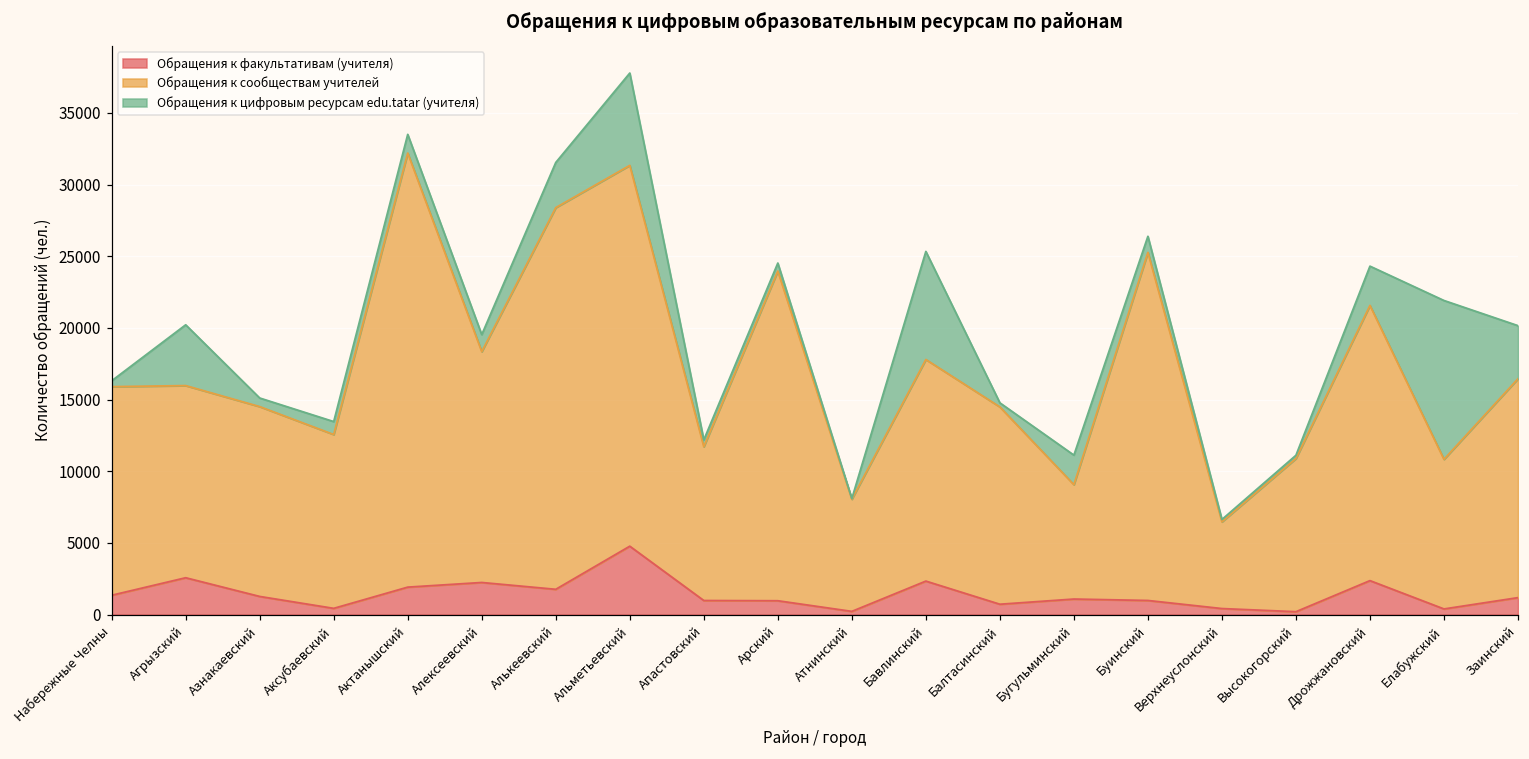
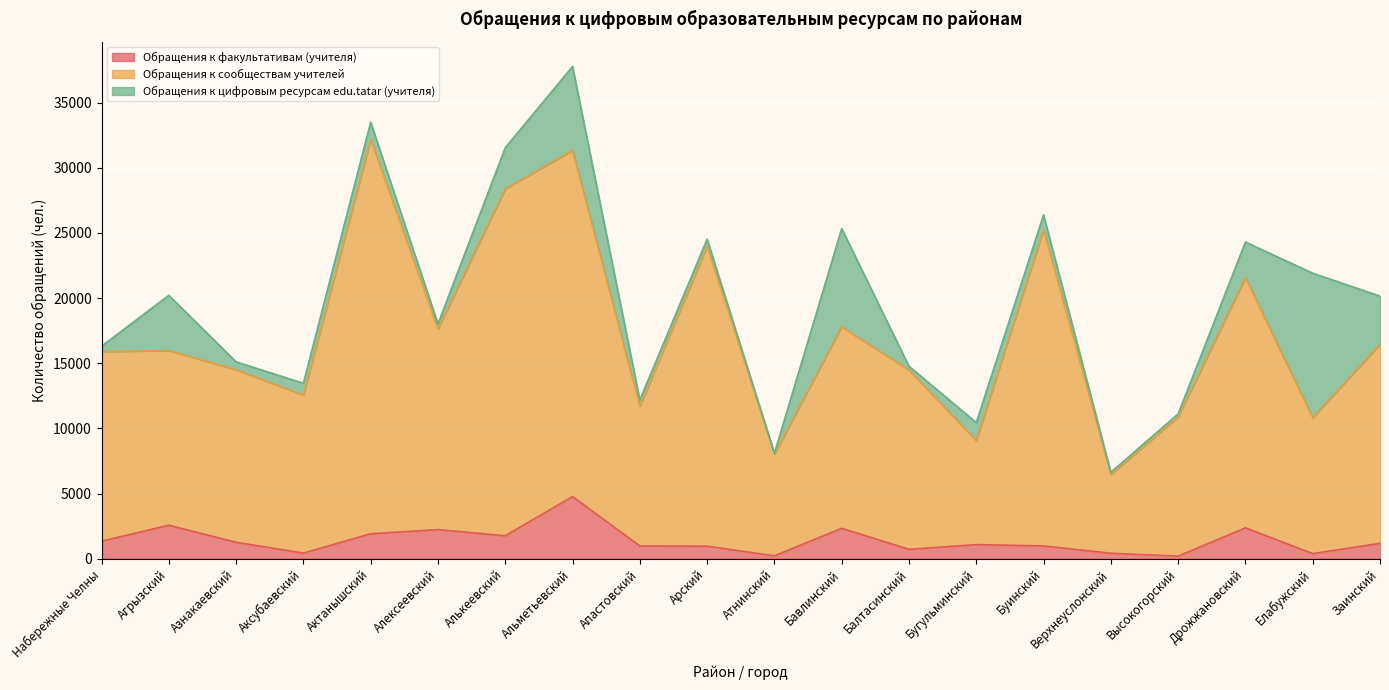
Обращения к сообществам учителей, Алексеевский: 16100 -> 15400
Обращения к цифровым ресурсам edu.tatar (учителя), Алексеевский: 1200 -> 400
Обращения к цифровым ресурсам edu.tatar (учителя), Бугульминский: 2100 -> 1400
